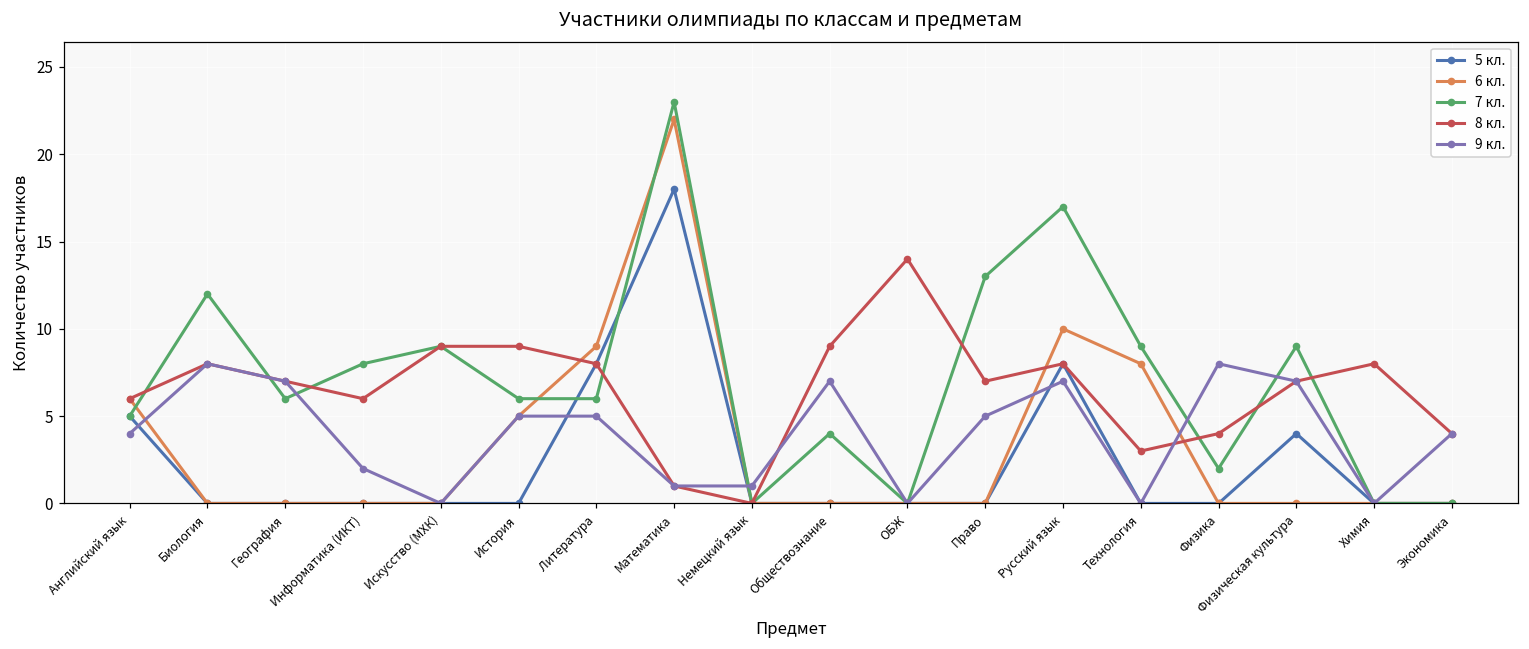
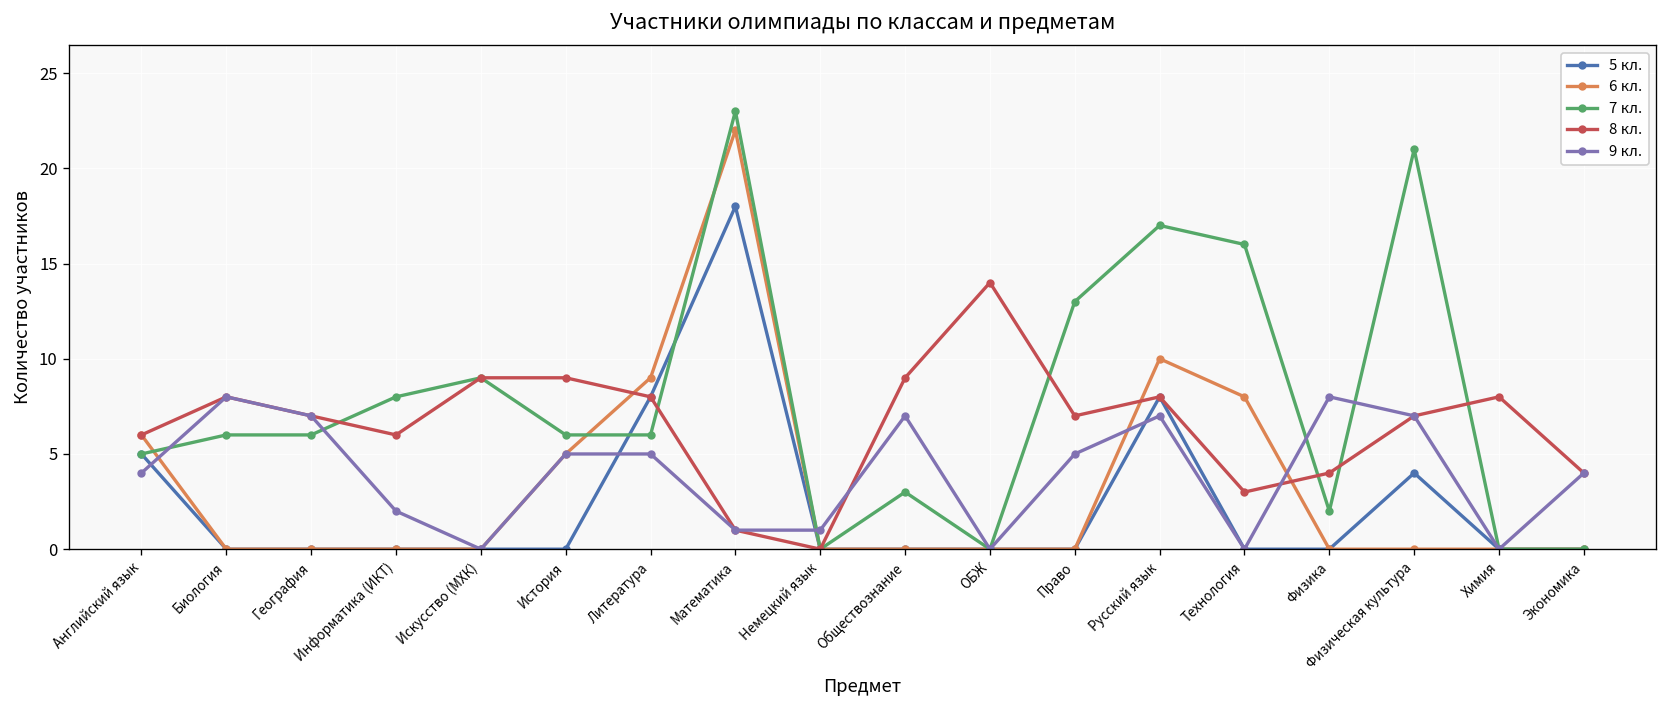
7 кл., Биология: 12 -> 6
7 кл., Обществознание: 4 -> 3
7 кл., Технология: 9 -> 16
7 кл., Физическая культура: 9 -> 21
